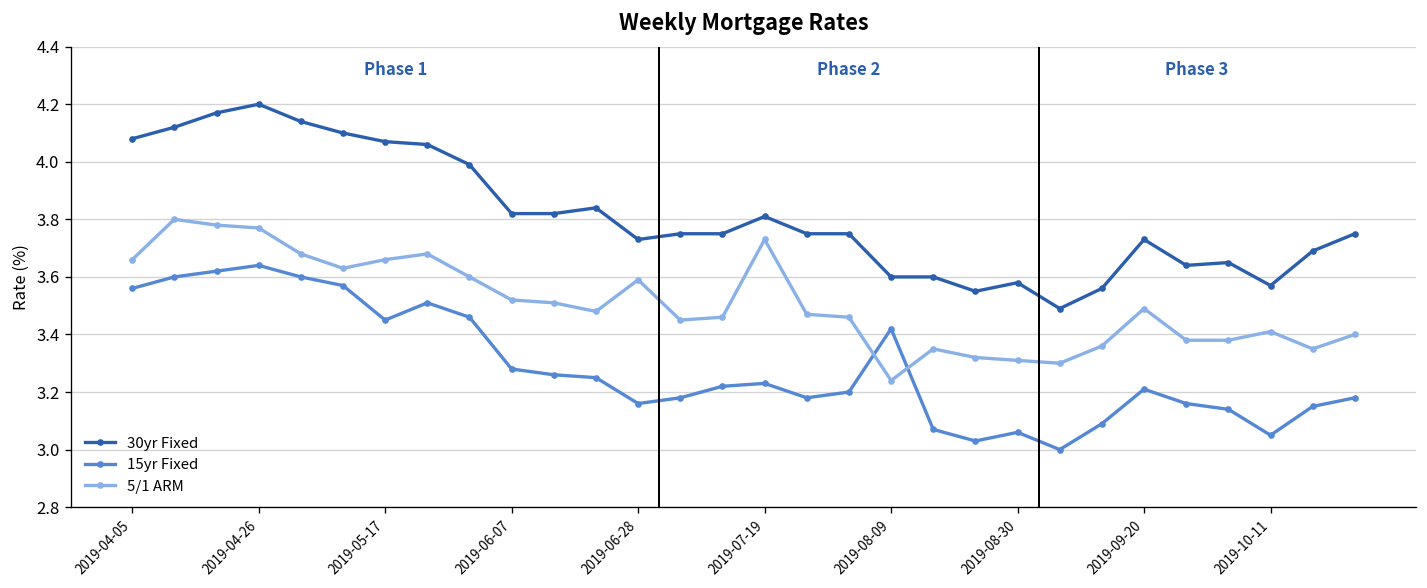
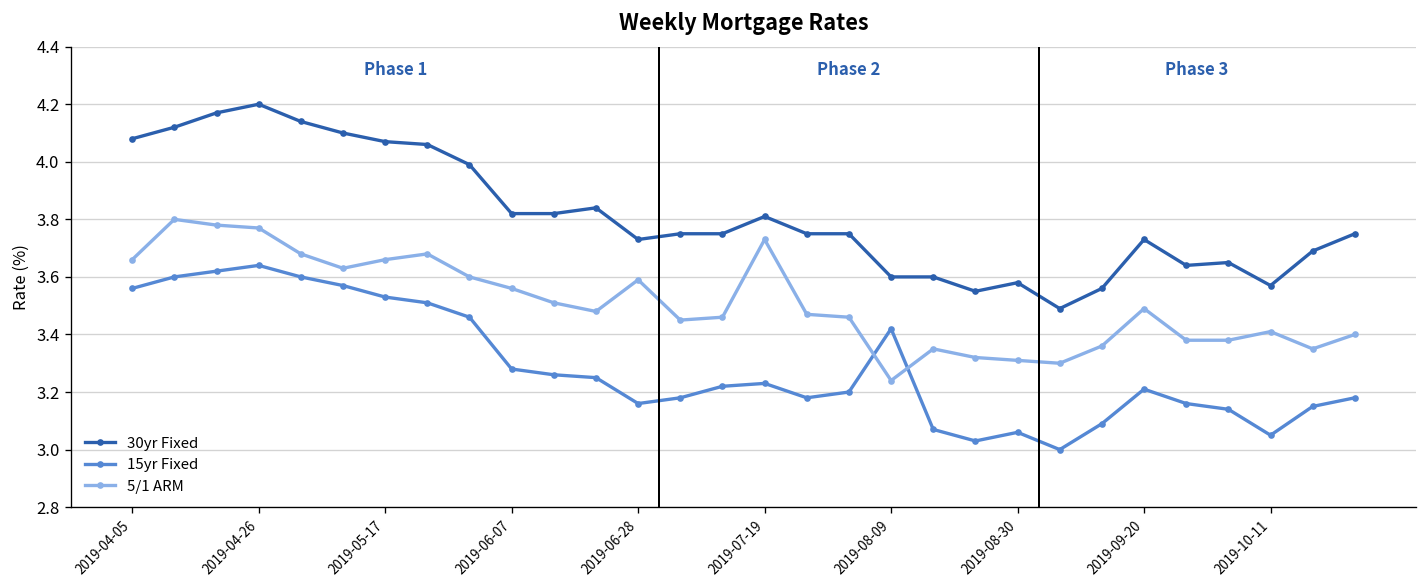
15yr Fixed, 2019-05-17: 3.45 -> 3.53
5/1 ARM, 2019-06-07: 3.52 -> 3.56
